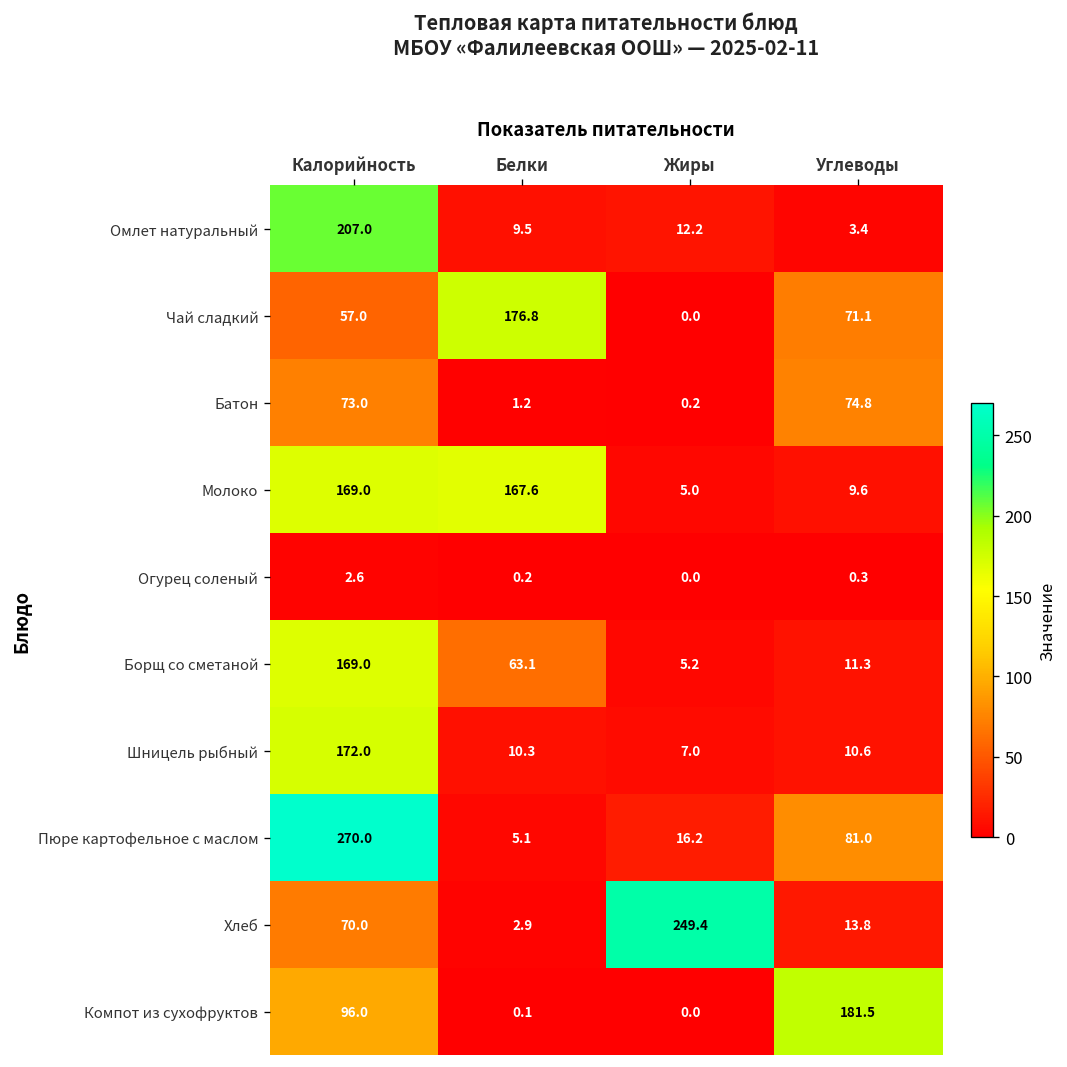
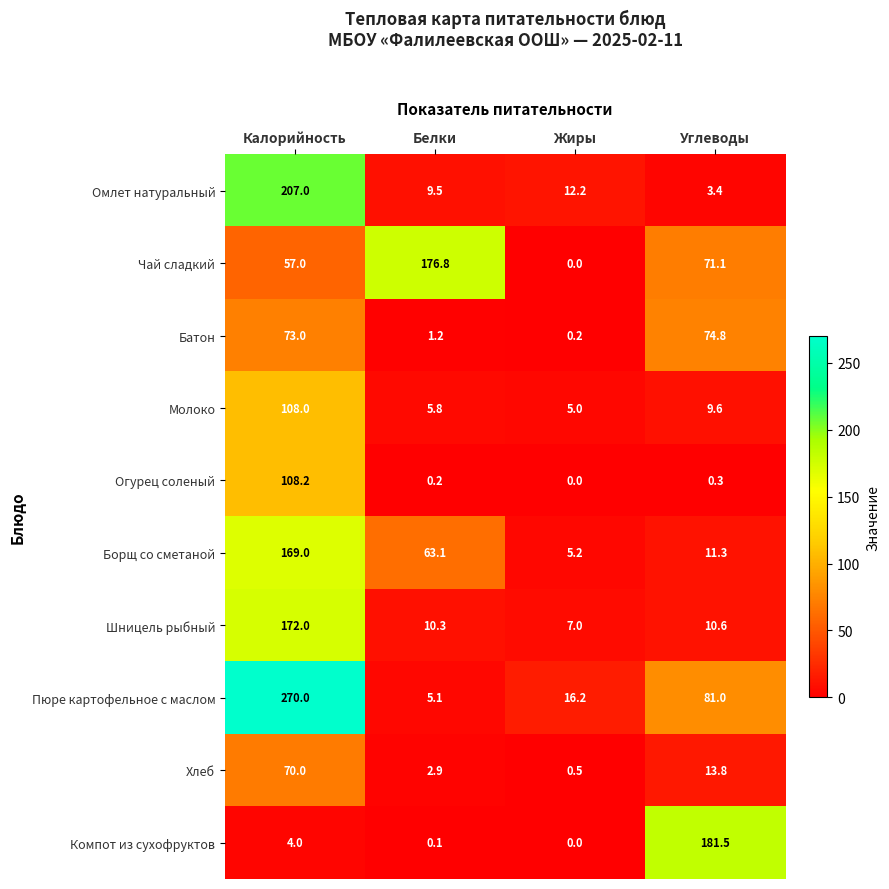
Молоко, Калорийность: 169.0 -> 108.0
Молоко, Белки: 167.6 -> 5.8
Огурец соленый, Калорийность: 2.6 -> 108.2
Хлеб, Жиры: 249.4 -> 0.5
Компот из сухофруктов, Калорийность: 96.0 -> 4.0
